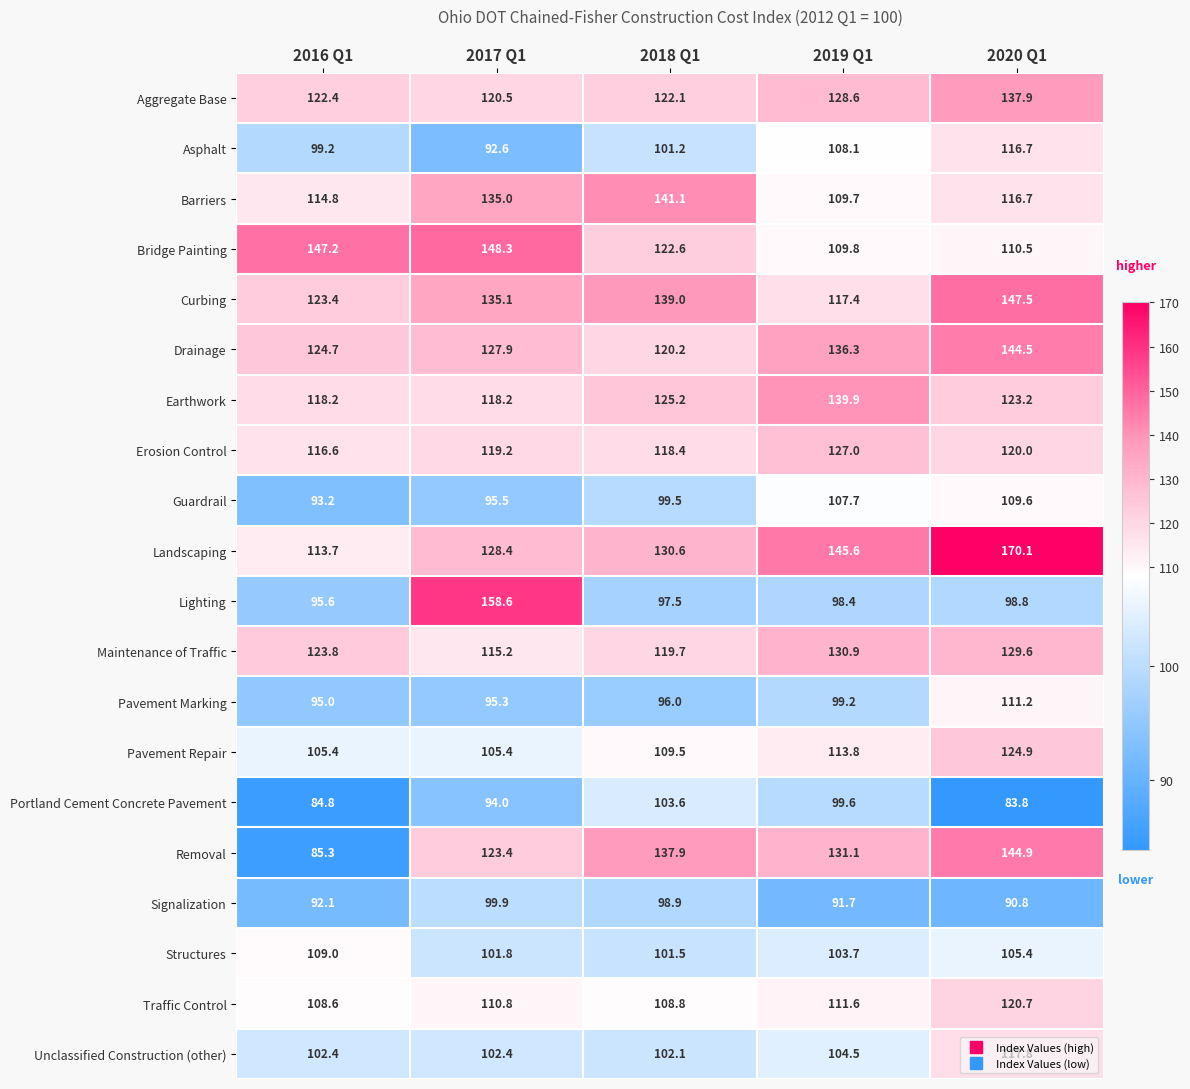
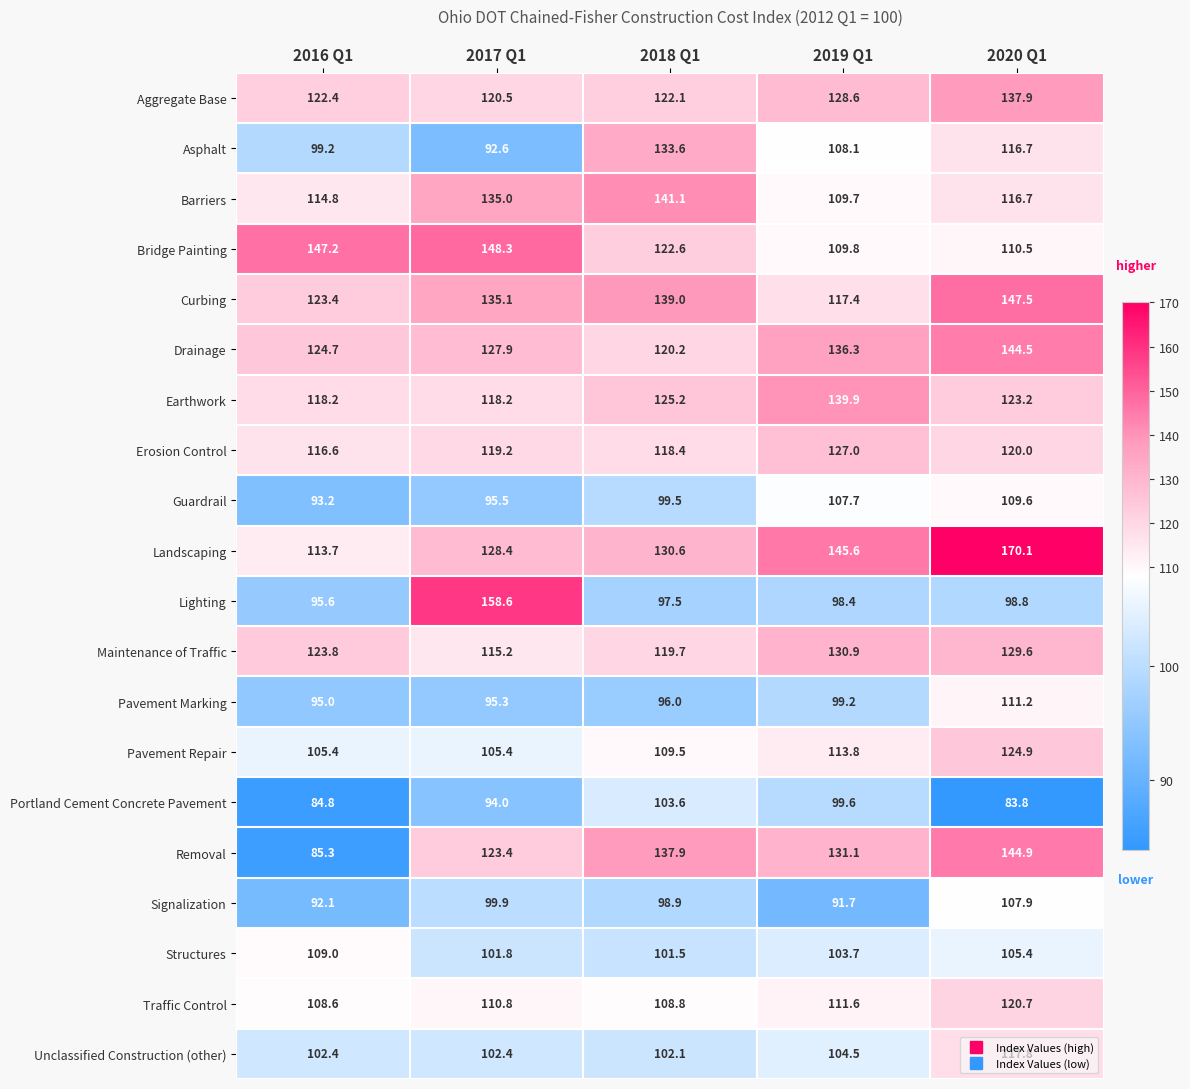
Asphalt, 2018 Q1: 101.2 -> 133.6
Signalization, 2020 Q1: 90.8 -> 107.9
